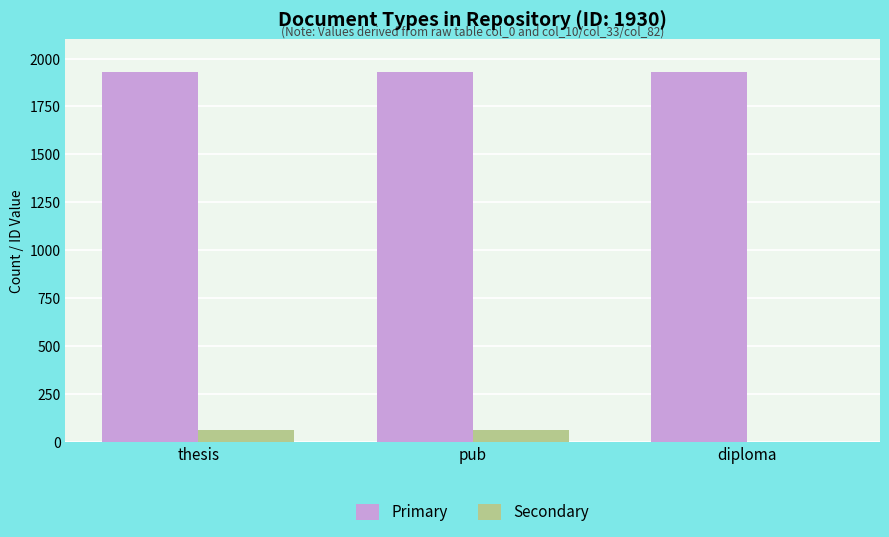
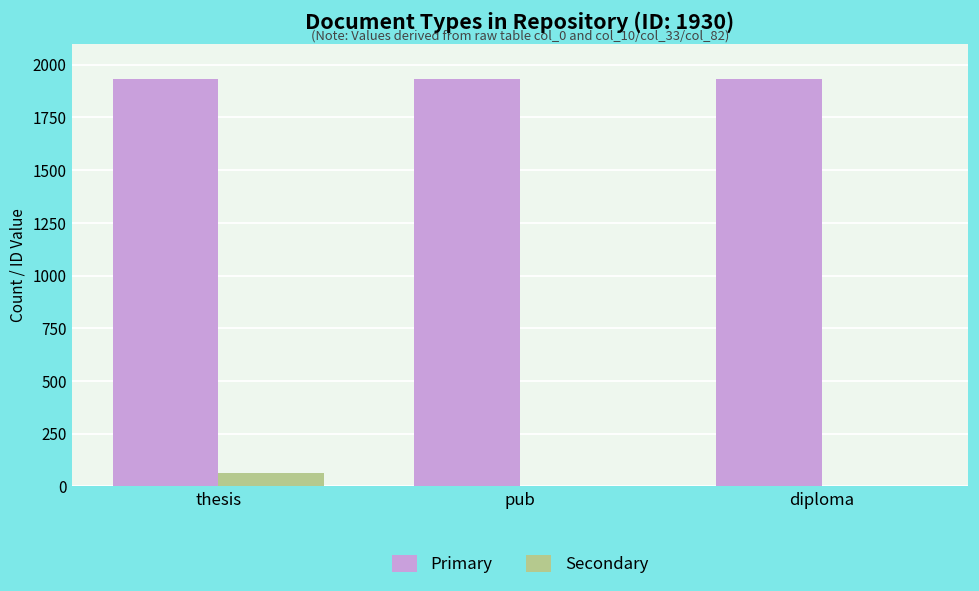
Secondary, pub: 60 -> 0
